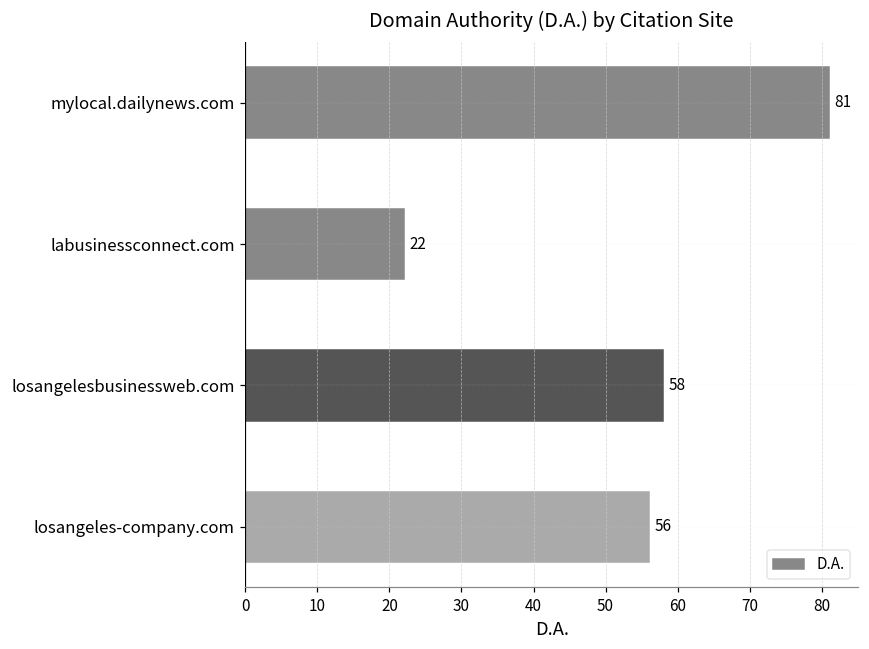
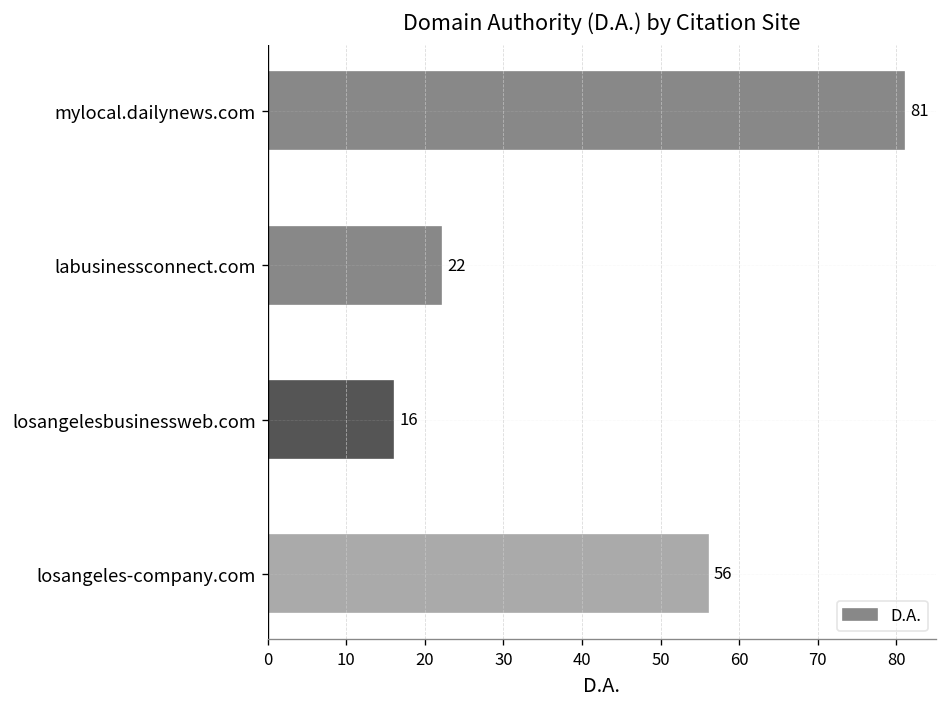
losangelesbusinessweb.com: 58 -> 16
